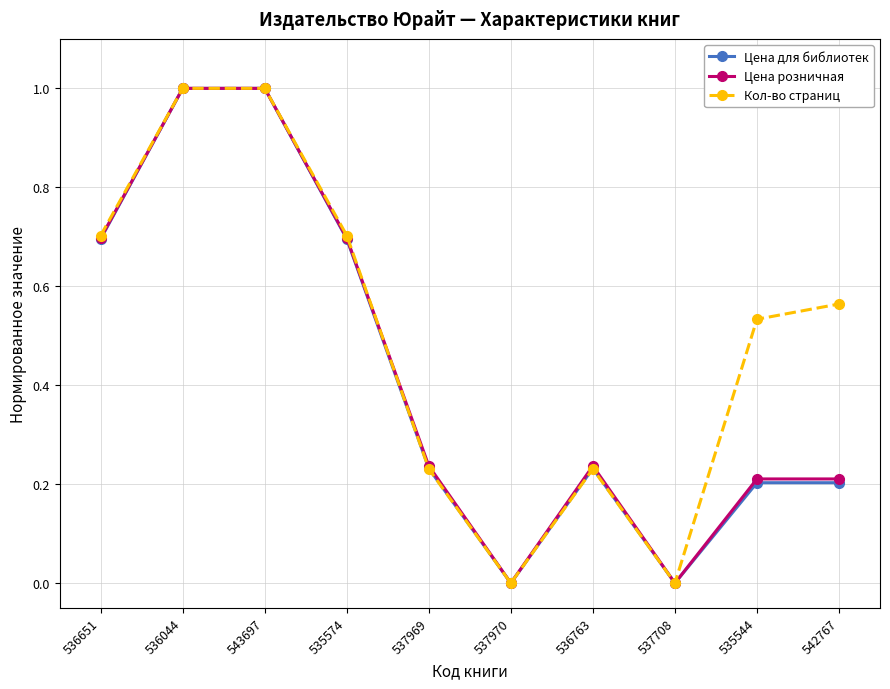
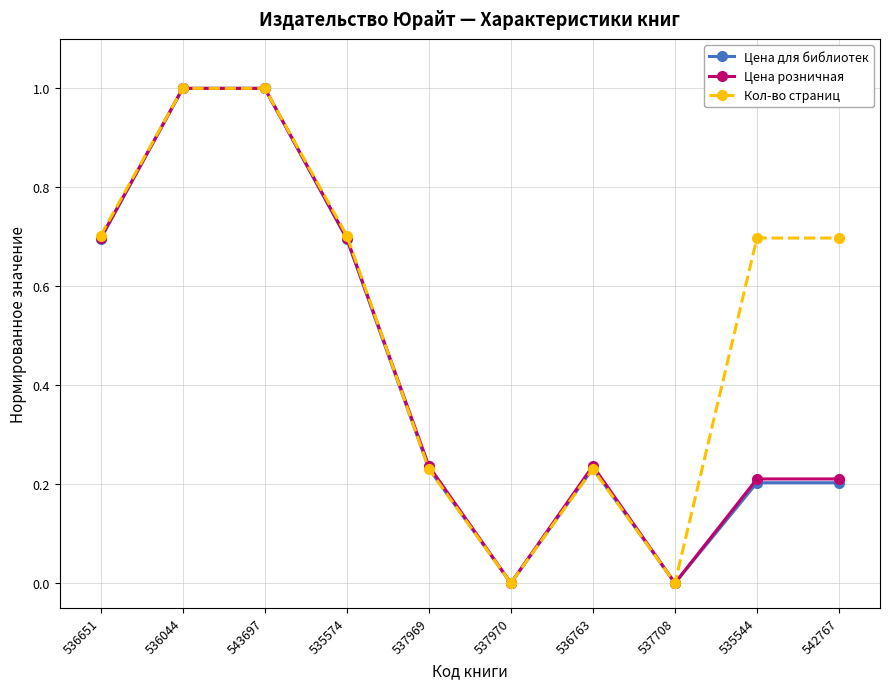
Кол-во страниц, 535544: 0.53 -> 0.70
Кол-во страниц, 542767: 0.56 -> 0.70
